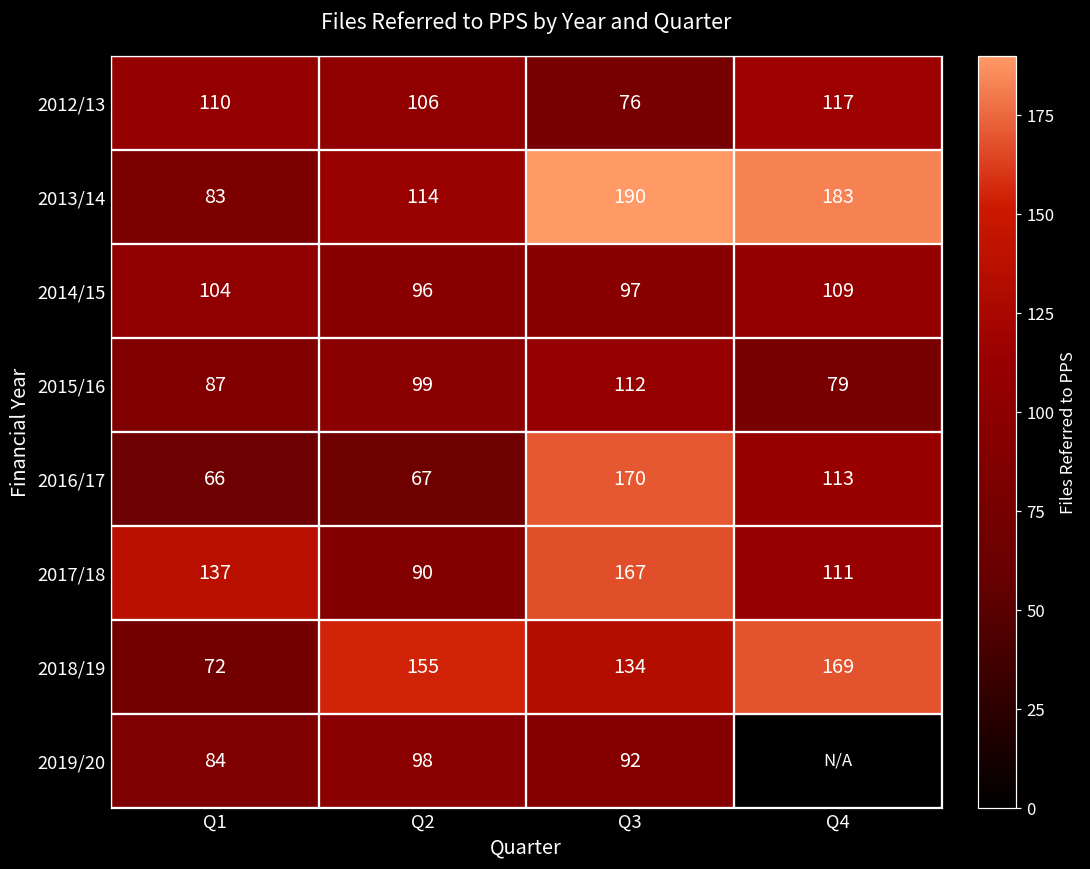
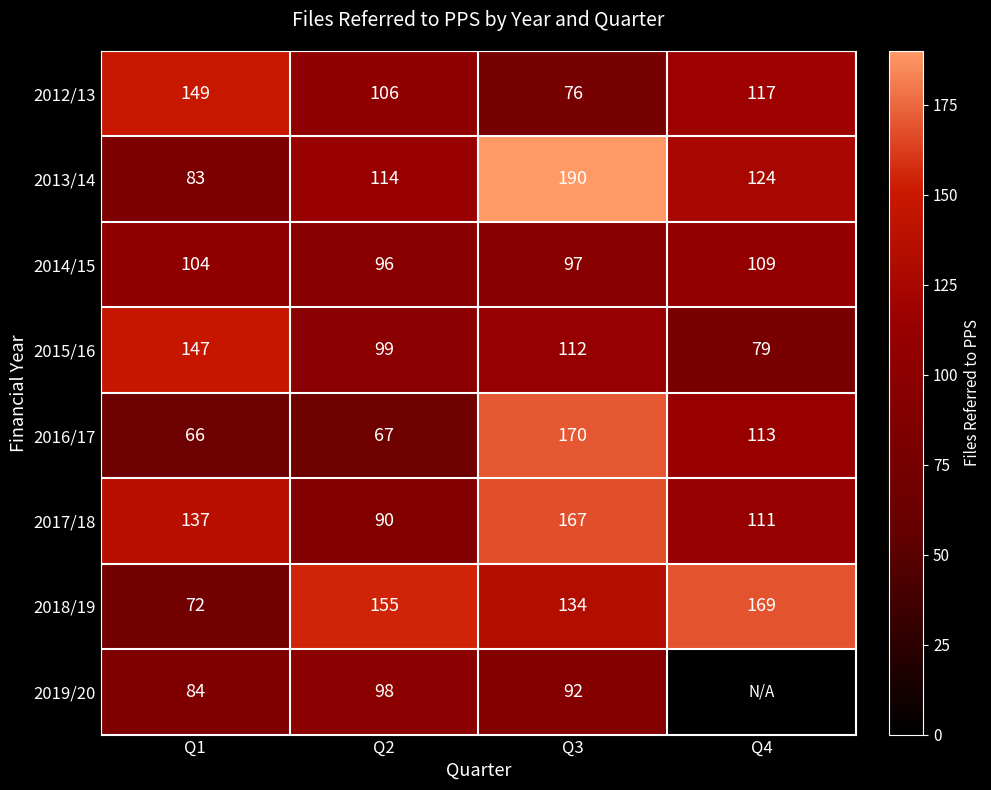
2012/13, Q1: 110 -> 149
2013/14, Q4: 183 -> 124
2015/16, Q1: 87 -> 147
